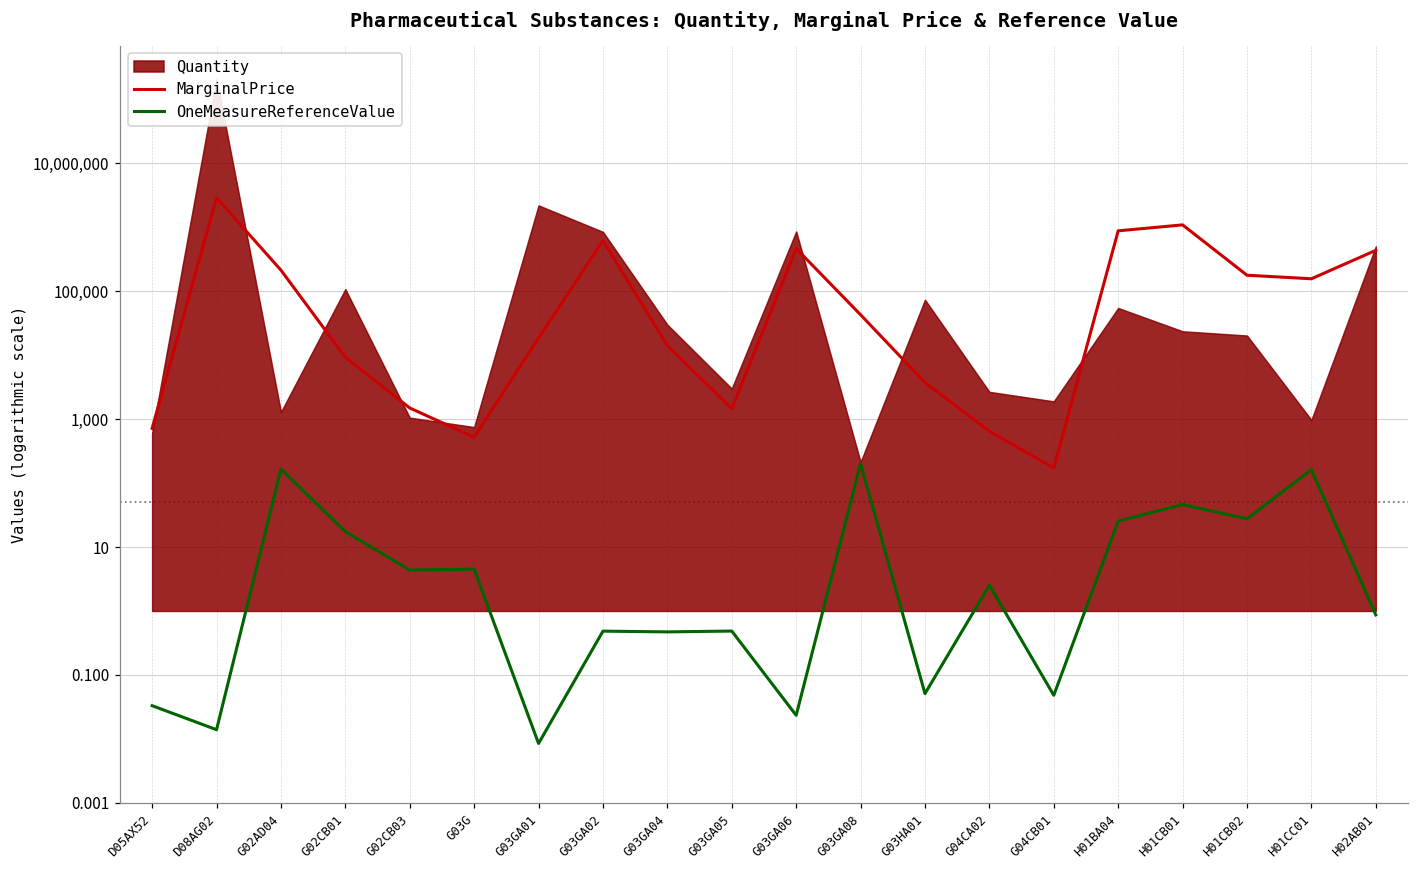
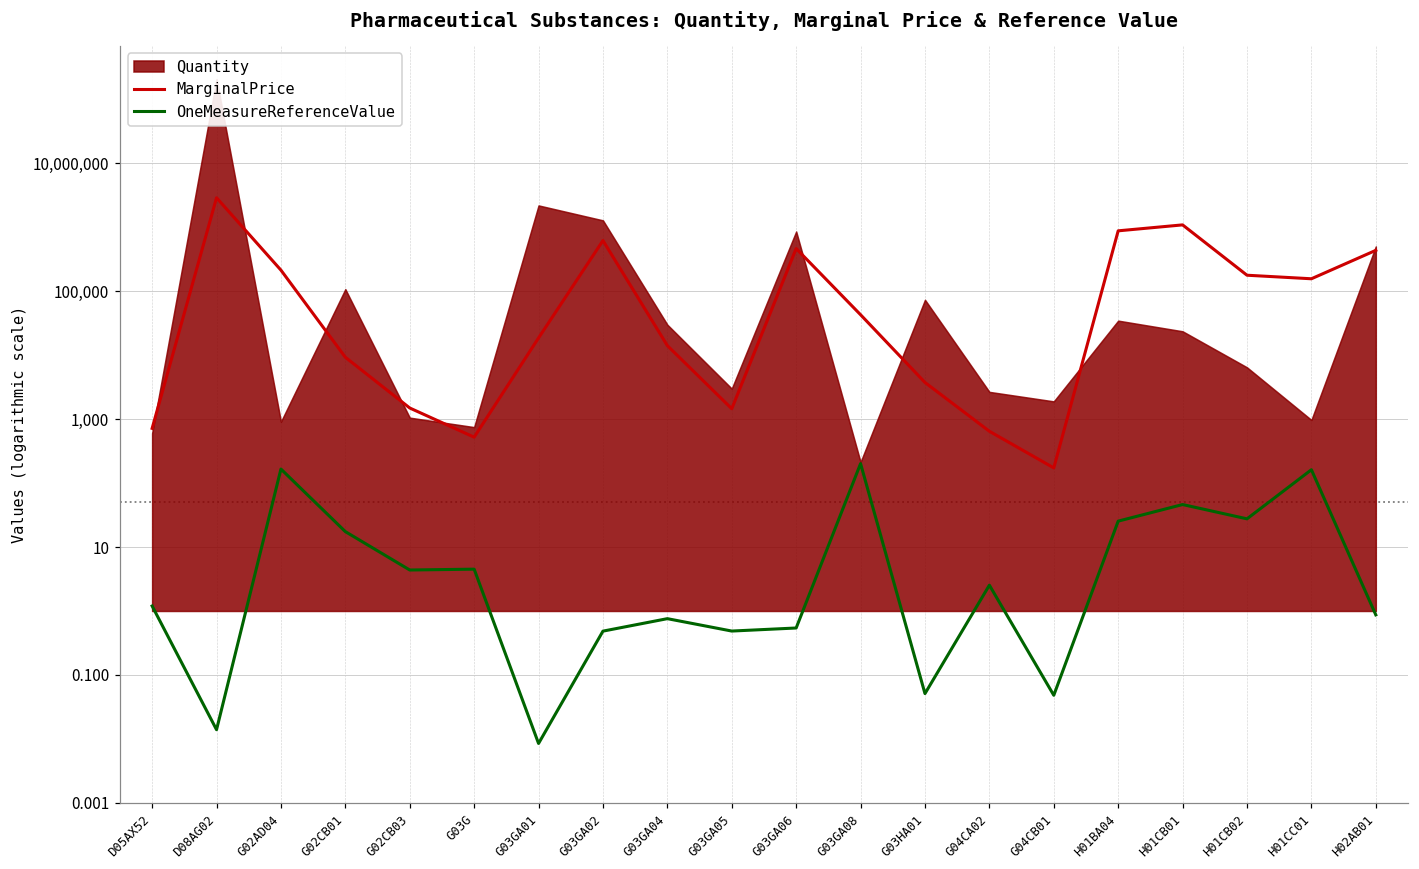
OneMeasureReferenceValue, D05AX52: 0.03 -> 1.2
Quantity, G02AD04: 1,300 -> 900
Quantity, G03GA02: 800,000 -> 1,300,000
OneMeasureReferenceValue, G03GA04: 0.5 -> 0.8
OneMeasureReferenceValue, G03GA06: 0.023 -> 0.5
Quantity, H01BA04: 50,000 -> 30,000
Quantity, H01CB02: 20,000 -> 6,000
